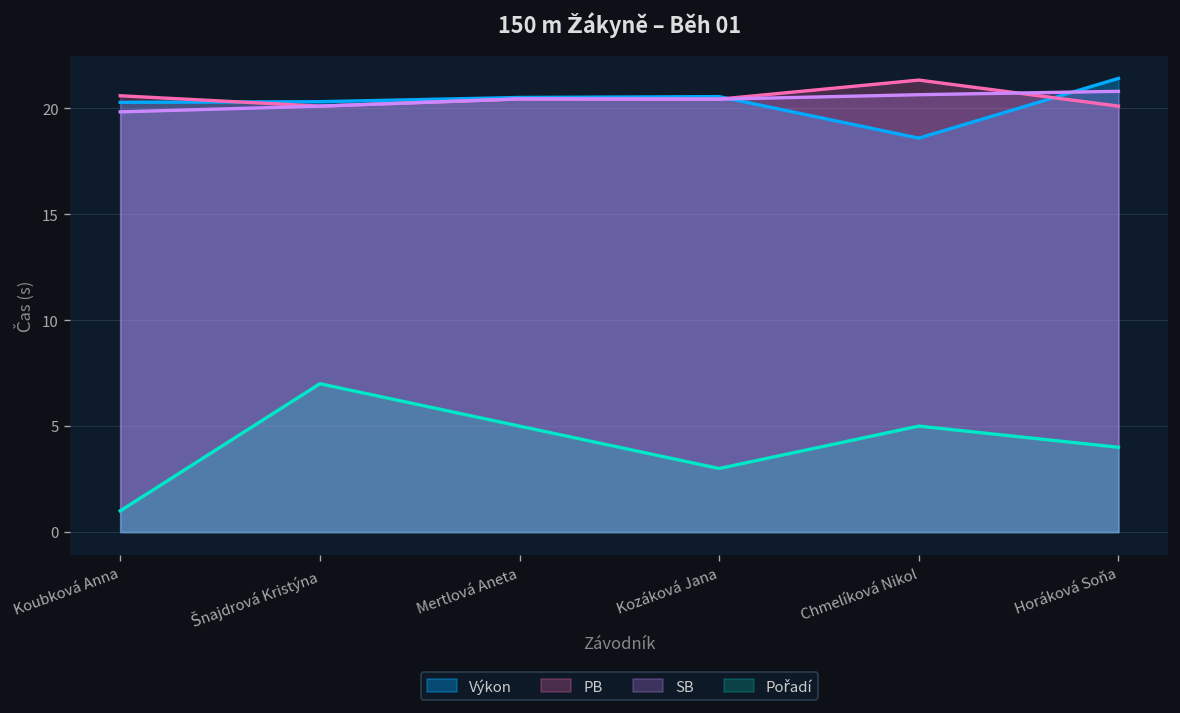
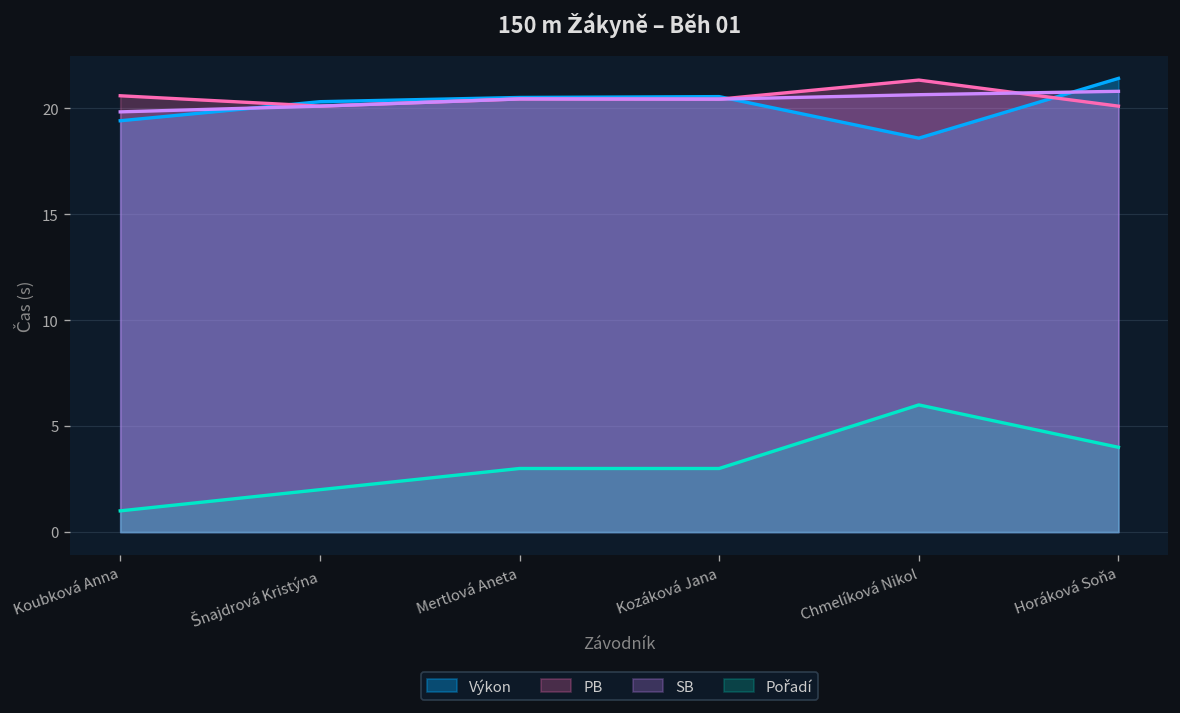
Výkon, Koubková Anna: 20.3 -> 19.4
Pořadí, Šnajdrová Kristýna: 7 -> 2
Pořadí, Mertlová Aneta: 5 -> 3
Pořadí, Chmelíková Nikol: 5 -> 6
